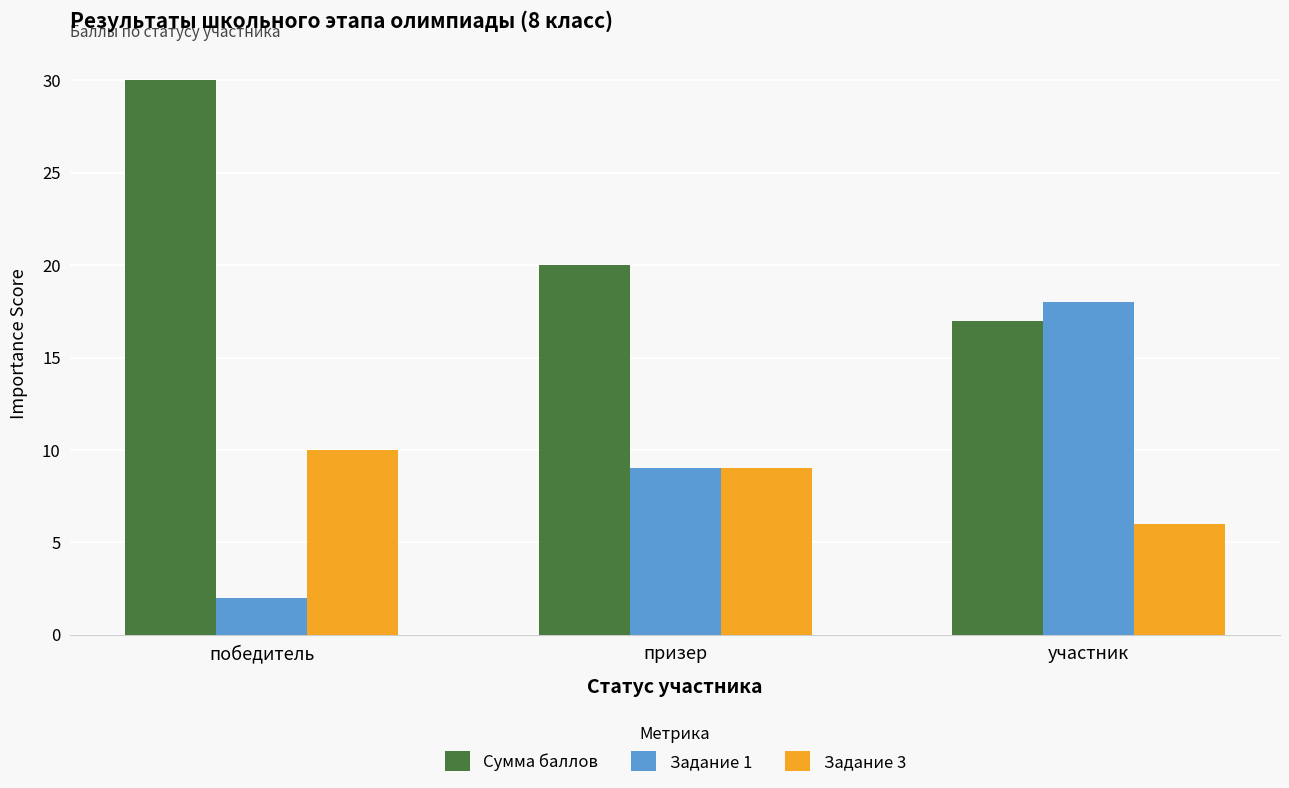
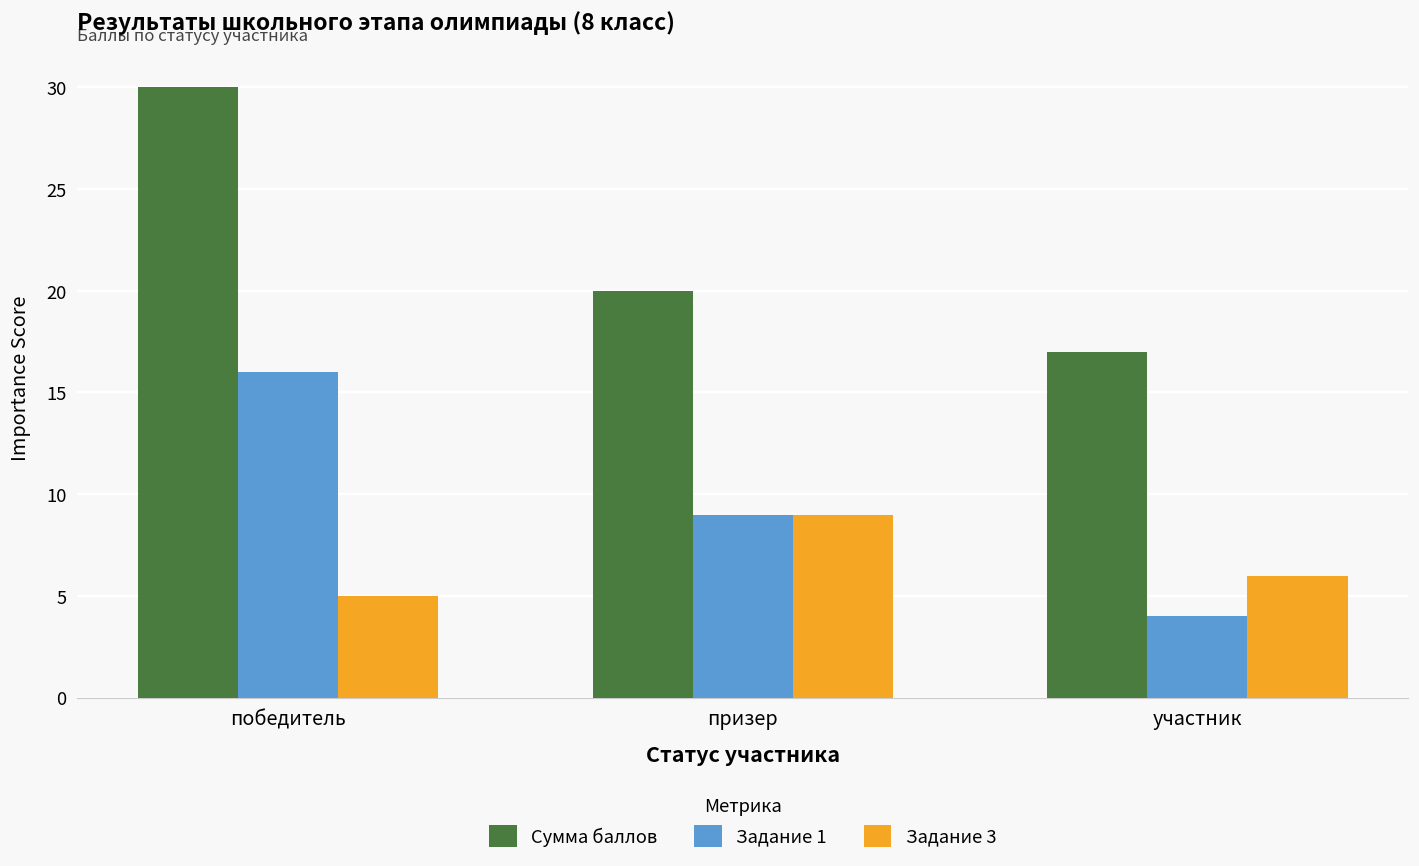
Задание 1, победитель: 2 -> 16
Задание 3, победитель: 10 -> 5
Задание 1, участник: 18 -> 4
